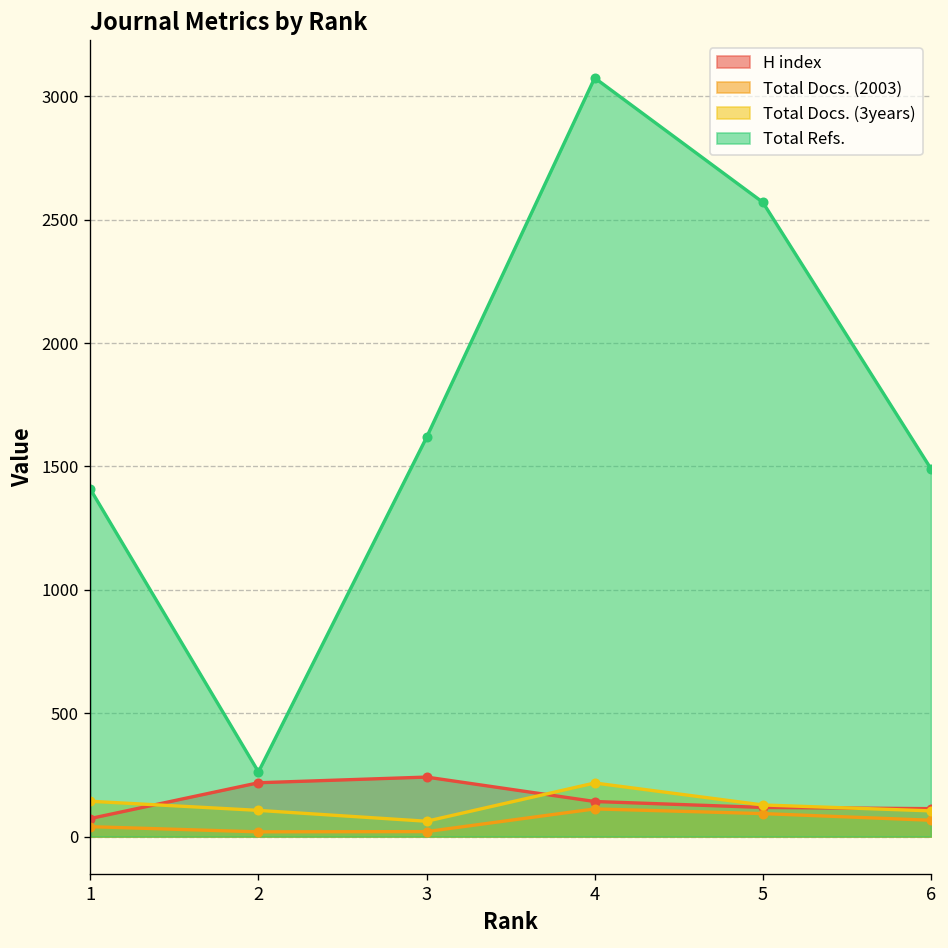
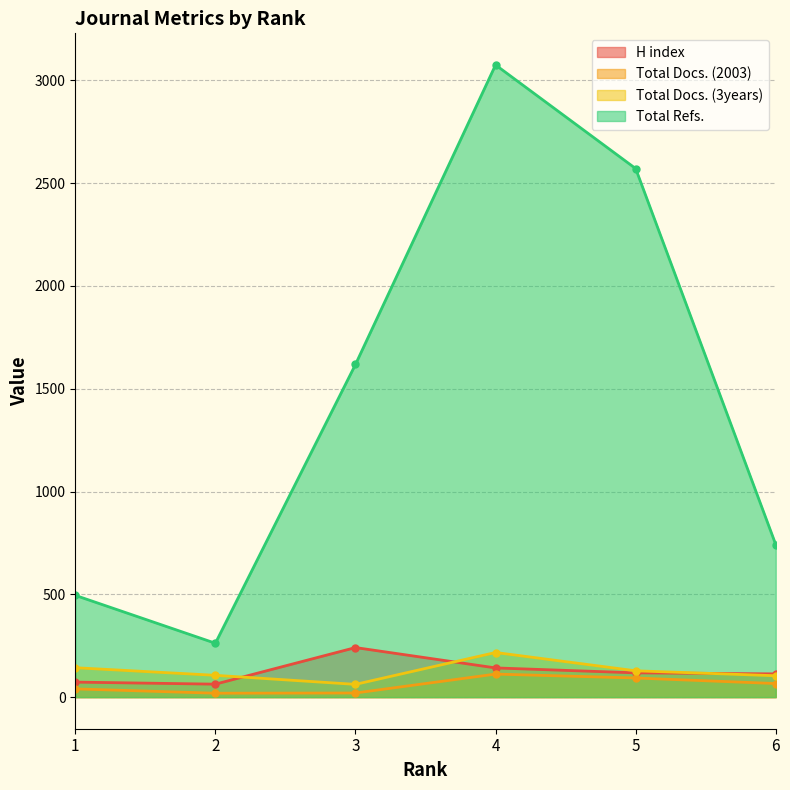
Total Refs., 1: 1410 -> 500
H index, 2: 220 -> 60
Total Refs., 6: 1490 -> 740
